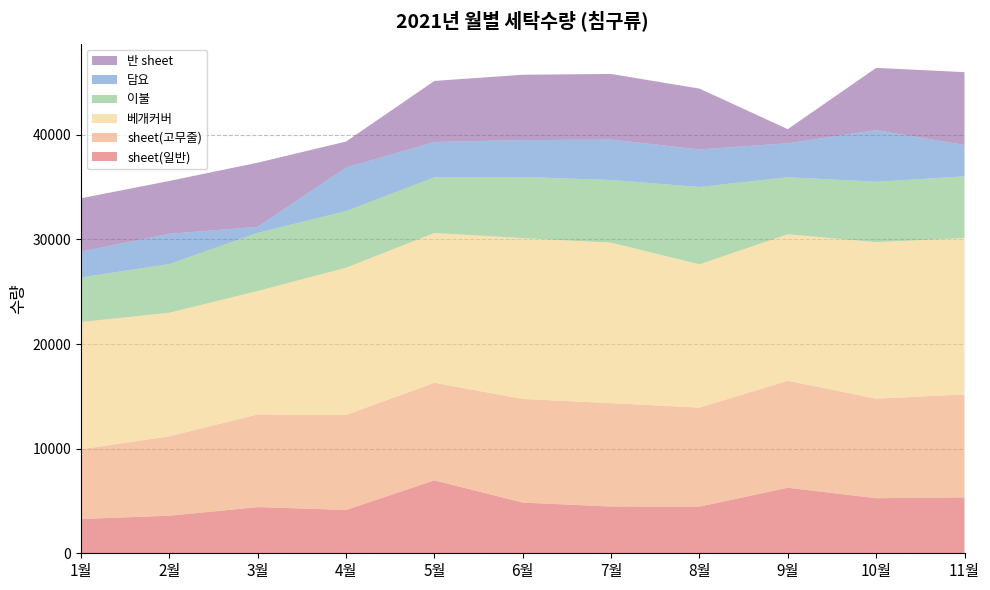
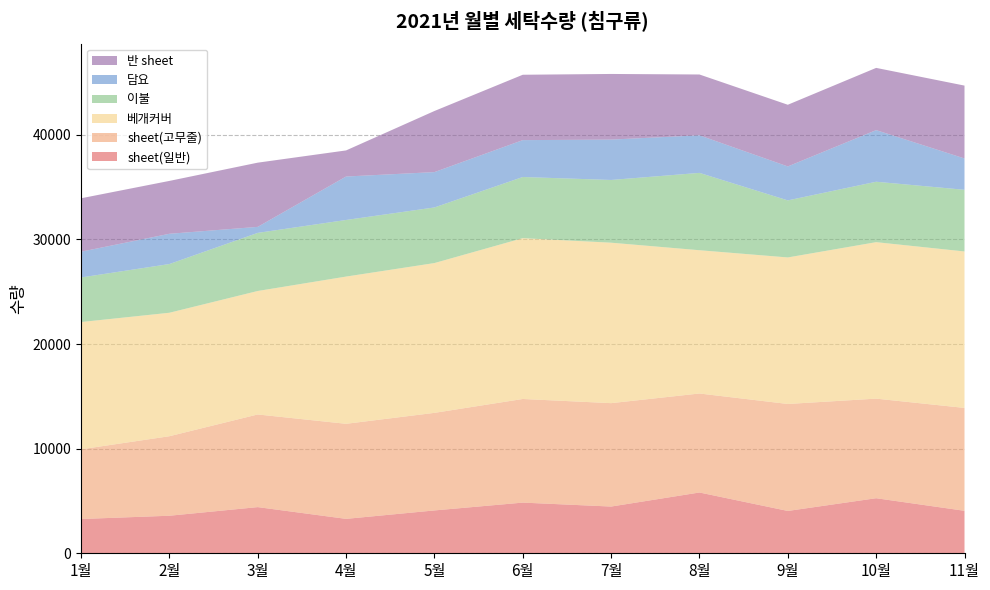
sheet(일반), 4월: 4100 -> 3300
sheet(일반), 5월: 7000 -> 4100
sheet(일반), 8월: 4500 -> 5800
sheet(일반), 9월: 6300 -> 4000
반 sheet, 9월: 1400 -> 5900
sheet(일반), 11월: 5300 -> 4100
